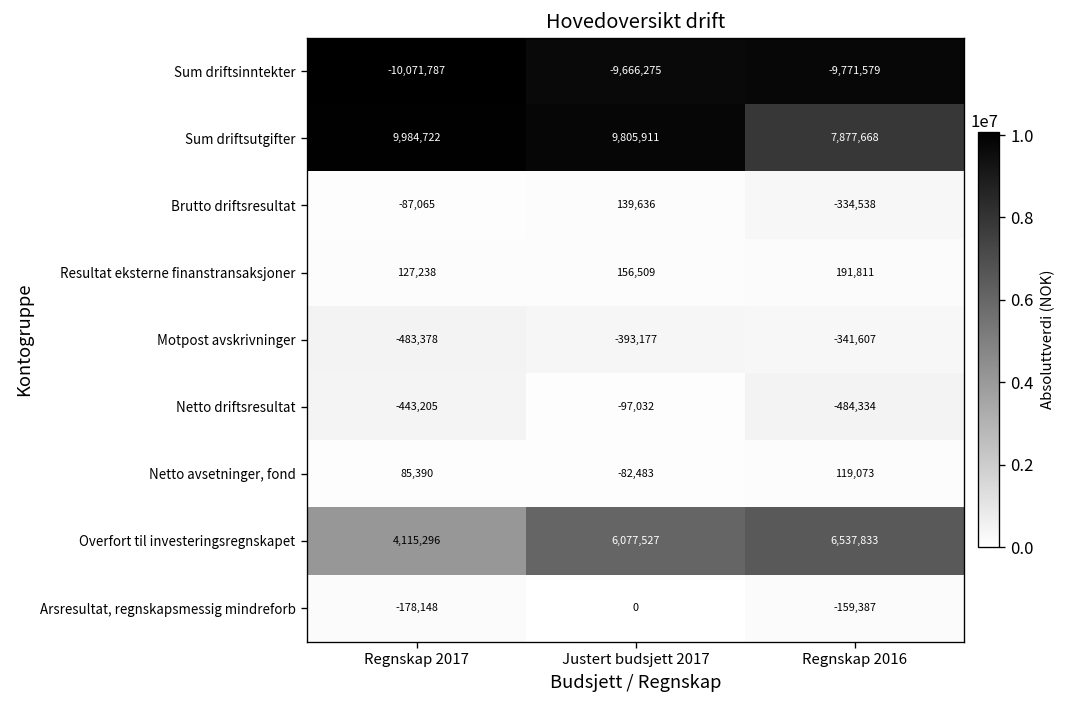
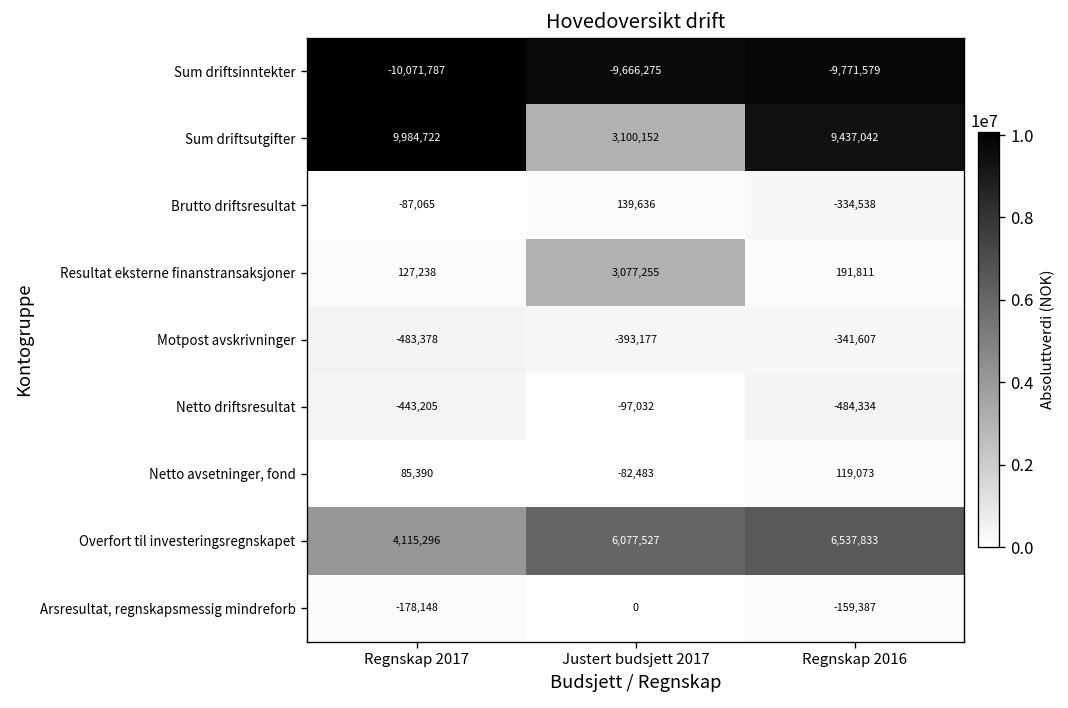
Sum driftsutgifter, Justert budsjett 2017: 9,805,911 -> 3,100,152
Sum driftsutgifter, Regnskap 2016: 7,877,668 -> 9,437,042
Resultat eksterne finanstransaksjoner, Justert budsjett 2017: 156,509 -> 3,077,255
